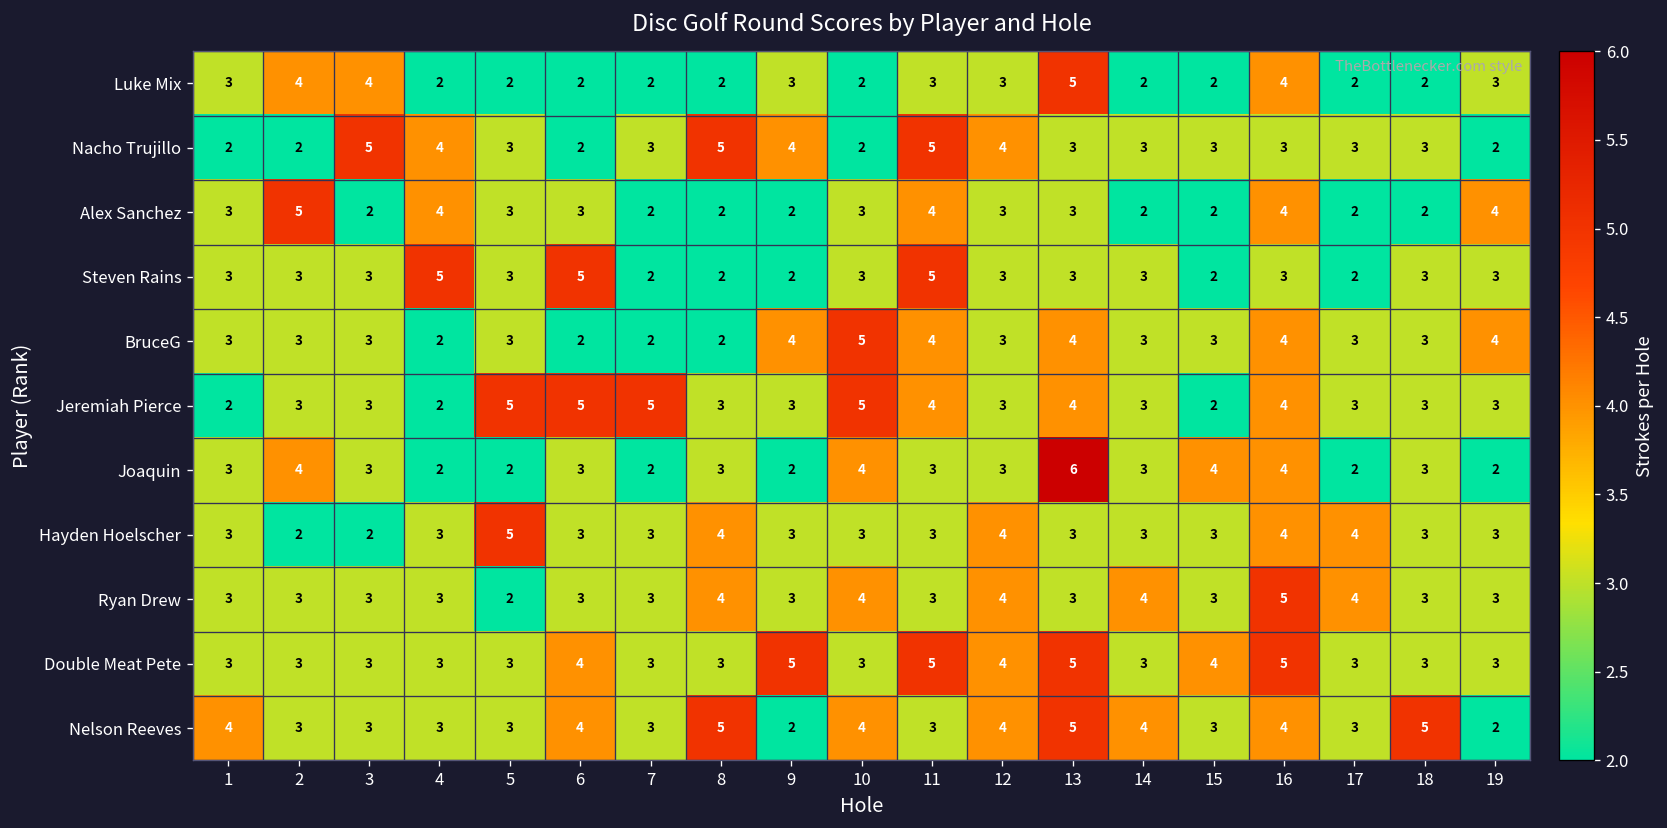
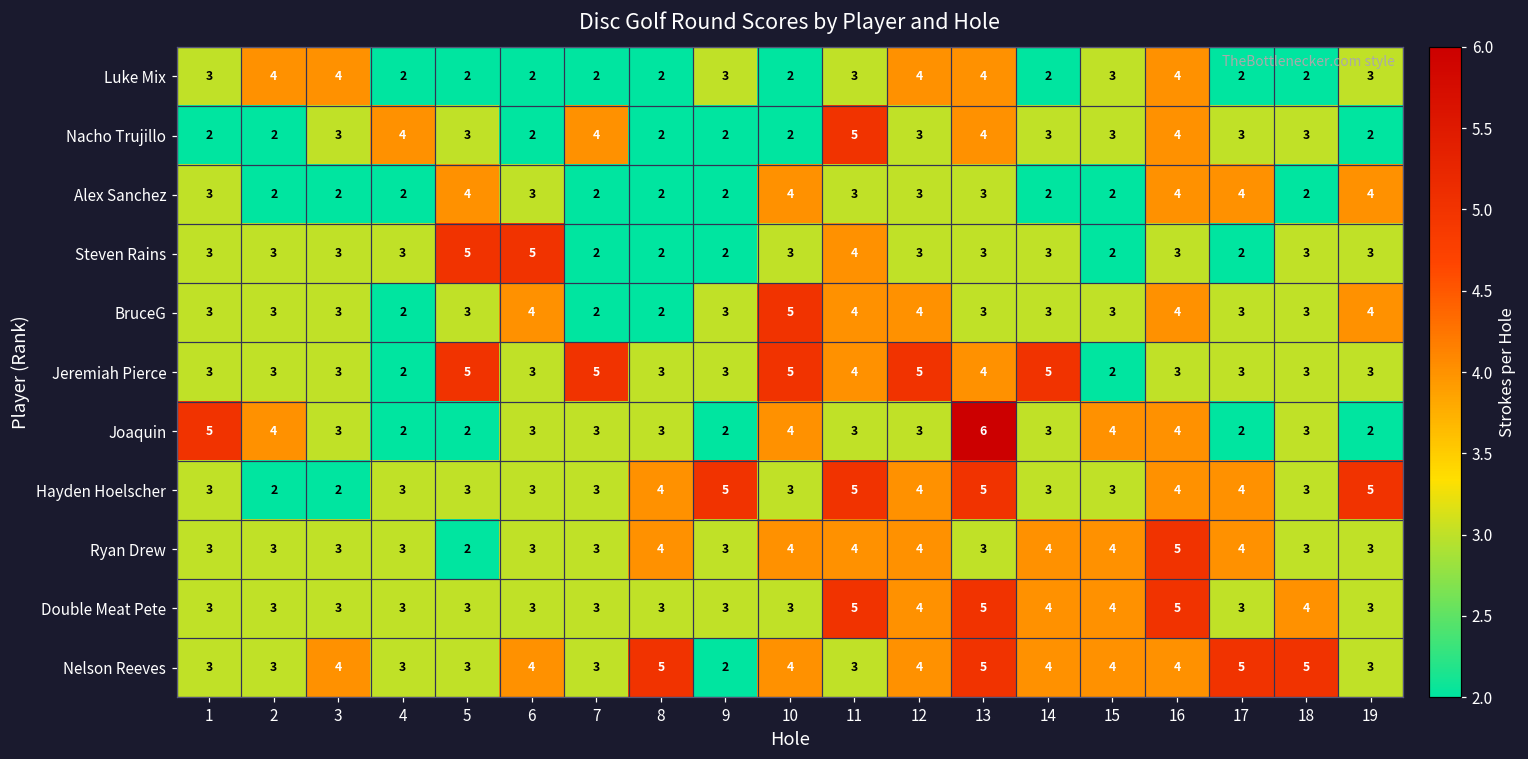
Luke Mix, 12: 3 -> 4
Luke Mix, 13: 5 -> 4
Luke Mix, 15: 2 -> 3
Nacho Trujillo, 3: 5 -> 3
Nacho Trujillo, 7: 3 -> 4
Nacho Trujillo, 8: 5 -> 2
Nacho Trujillo, 9: 4 -> 2
Nacho Trujillo, 12: 4 -> 3
Nacho Trujillo, 13: 3 -> 4
Nacho Trujillo, 16: 3 -> 4
Alex Sanchez, 2: 5 -> 2
Alex Sanchez, 4: 4 -> 2
Alex Sanchez, 5: 3 -> 4
Alex Sanchez, 10: 3 -> 4
Alex Sanchez, 11: 4 -> 3
Alex Sanchez, 17: 2 -> 4
Steven Rains, 4: 5 -> 3
Steven Rains, 5: 3 -> 5
Steven Rains, 11: 5 -> 4
BruceG, 6: 2 -> 4
BruceG, 9: 4 -> 3
BruceG, 12: 3 -> 4
BruceG, 13: 4 -> 3
Jeremiah Pierce, 1: 2 -> 3
Jeremiah Pierce, 6: 5 -> 3
Jeremiah Pierce, 12: 3 -> 5
Jeremiah Pierce, 14: 3 -> 5
Jeremiah Pierce, 16: 4 -> 3
Joaquin, 1: 3 -> 5
Joaquin, 7: 2 -> 3
Hayden Hoelscher, 5: 5 -> 3
Hayden Hoelscher, 9: 3 -> 5
Hayden Hoelscher, 11: 3 -> 5
Hayden Hoelscher, 13: 3 -> 5
Hayden Hoelscher, 19: 3 -> 5
Ryan Drew, 11: 3 -> 4
Ryan Drew, 15: 3 -> 4
Double Meat Pete, 6: 4 -> 3
Double Meat Pete, 9: 5 -> 3
Double Meat Pete, 14: 3 -> 4
Double Meat Pete, 18: 3 -> 4
Nelson Reeves, 1: 4 -> 3
Nelson Reeves, 3: 3 -> 4
Nelson Reeves, 15: 3 -> 4
Nelson Reeves, 17: 3 -> 5
Nelson Reeves, 19: 2 -> 3
